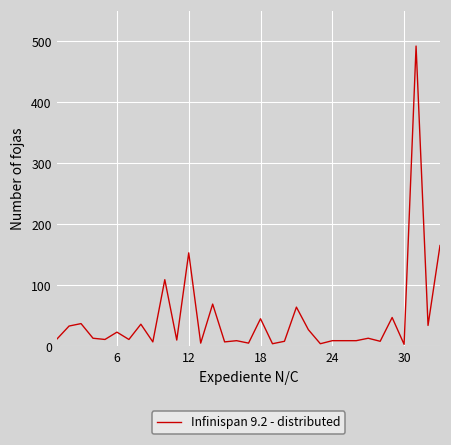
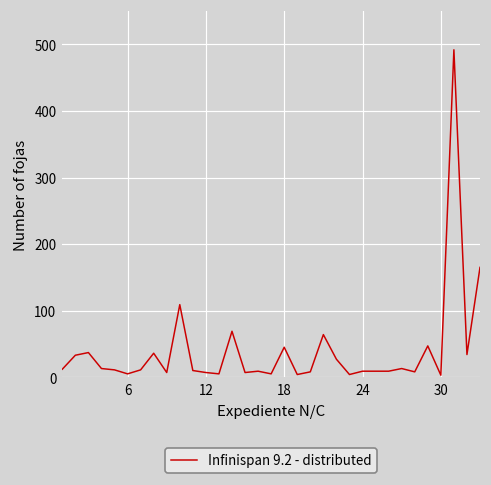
6: 20 -> 10
12: 150 -> 10
